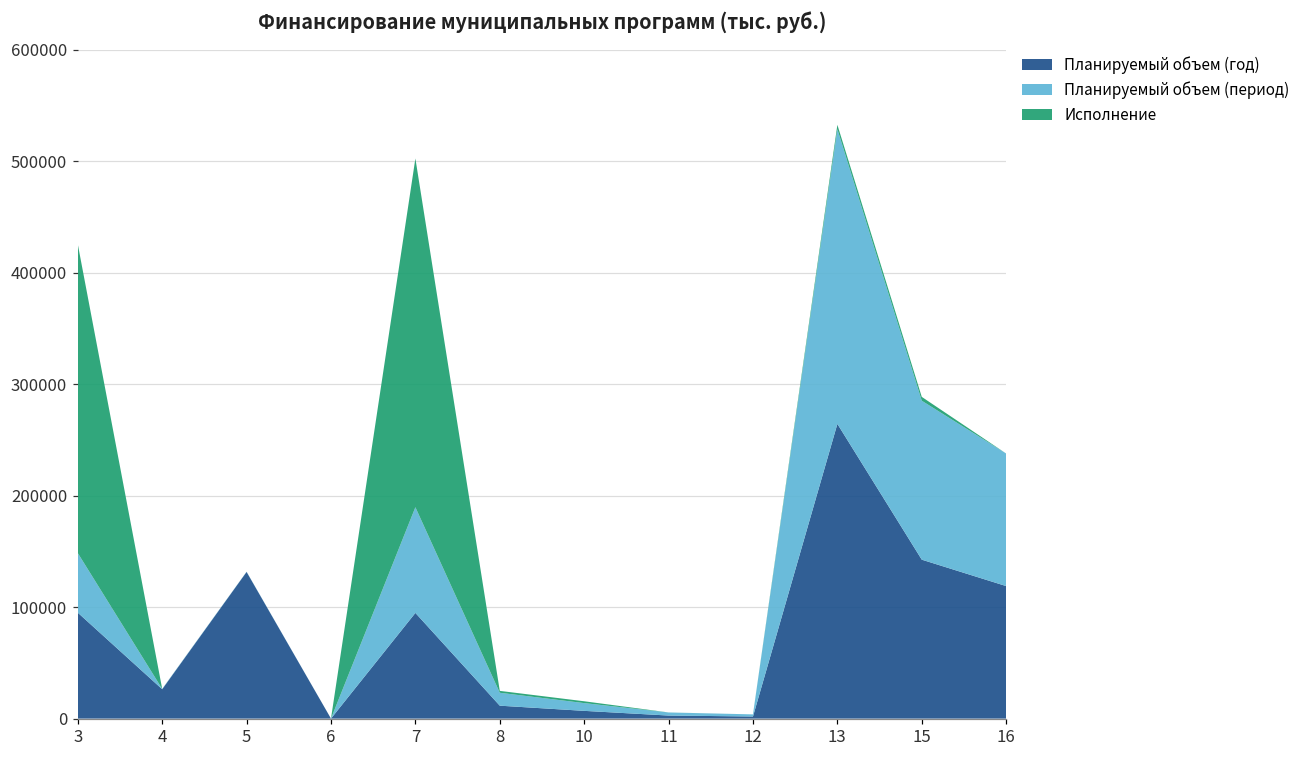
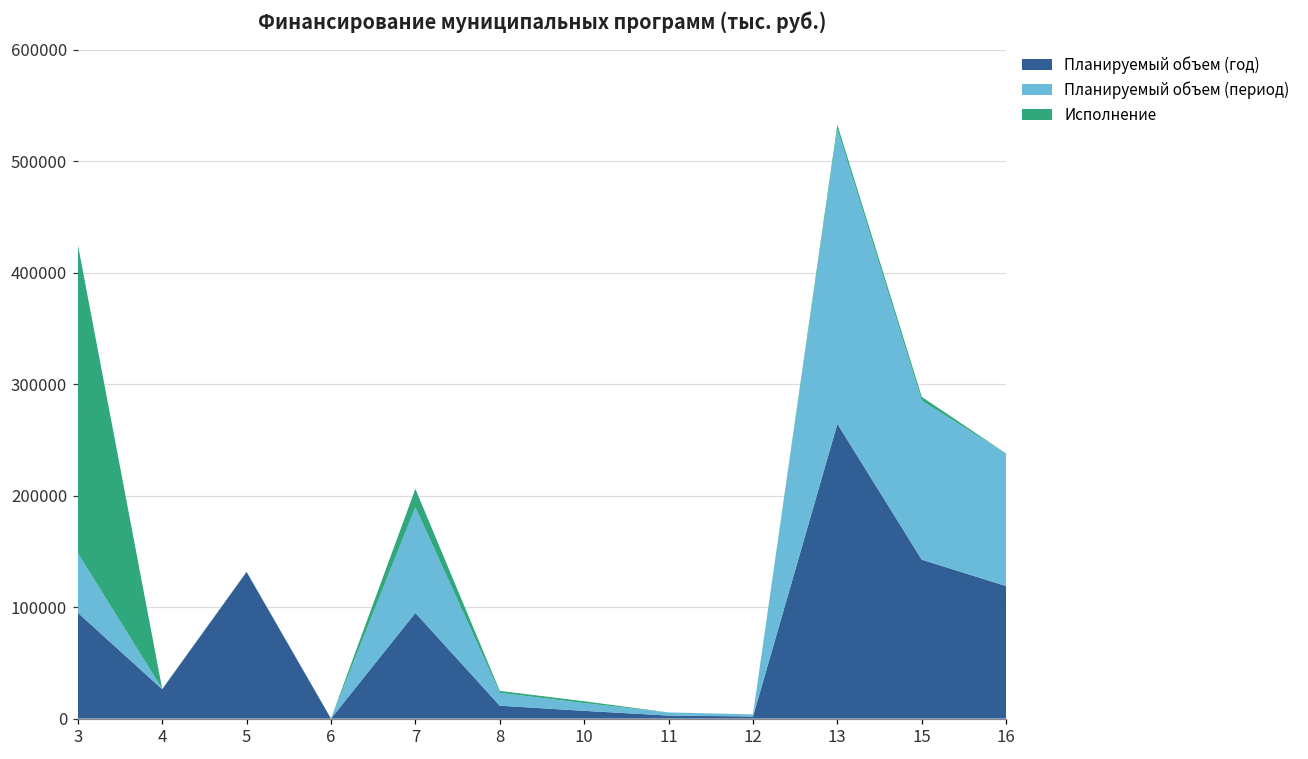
Исполнение, 7: 313000 -> 16000
